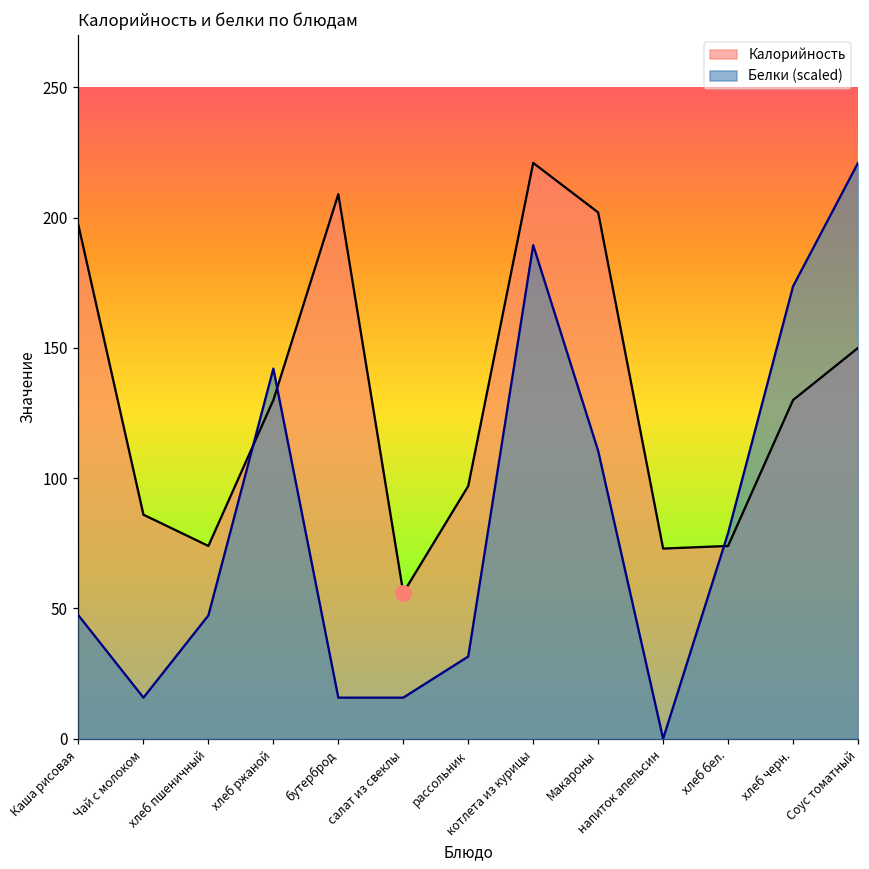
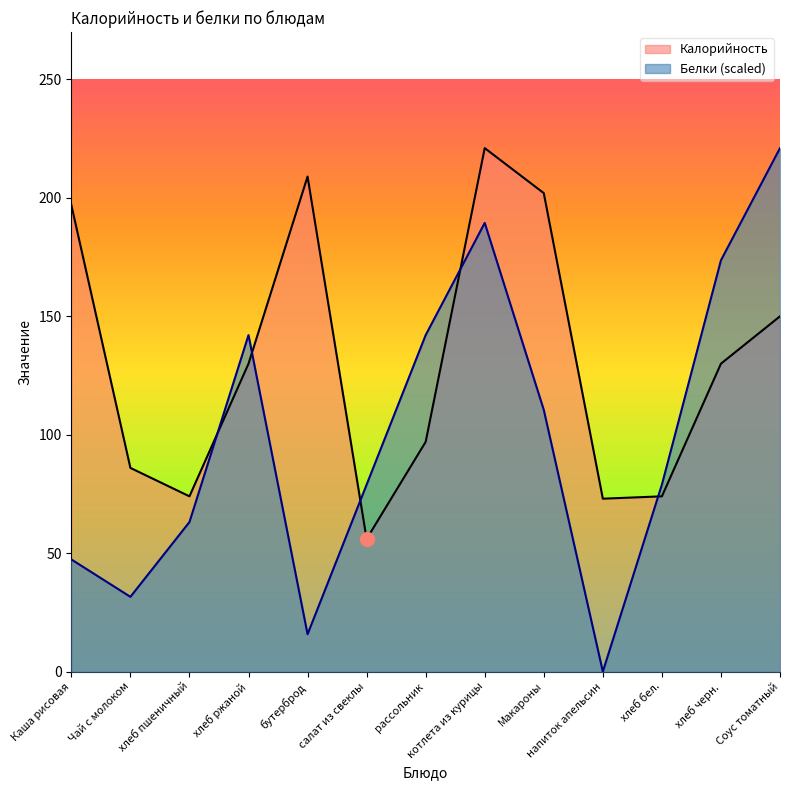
Белки (scaled), Чай с молоком: 16 -> 32
Белки (scaled), хлеб пшеничный: 47 -> 63
Белки (scaled), салат из свеклы: 16 -> 79
Белки (scaled), рассольник: 32 -> 142
